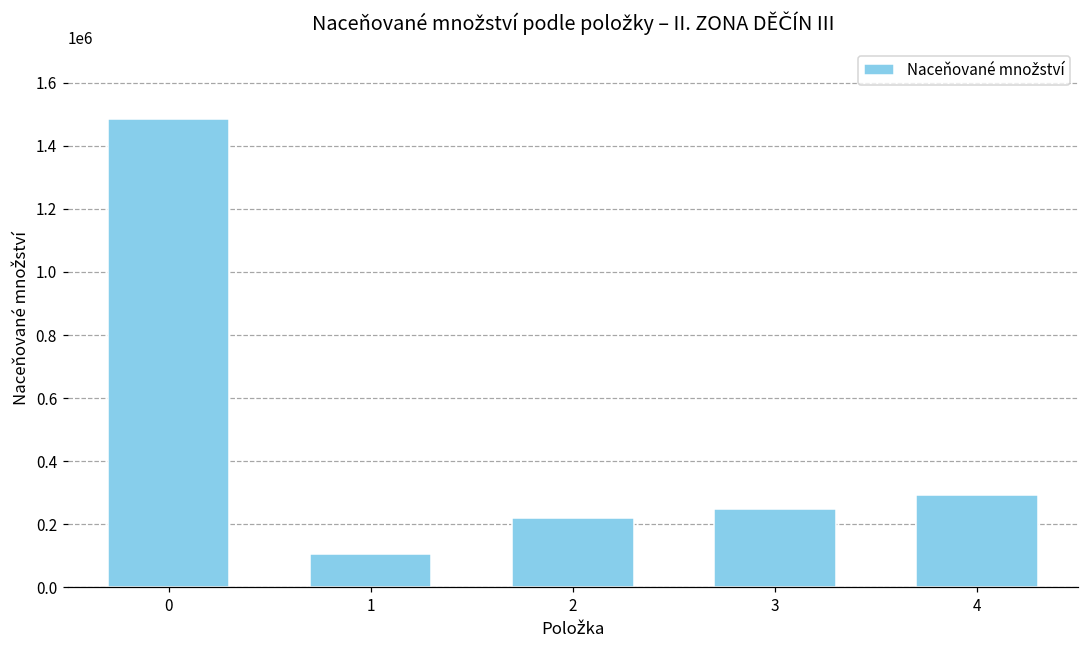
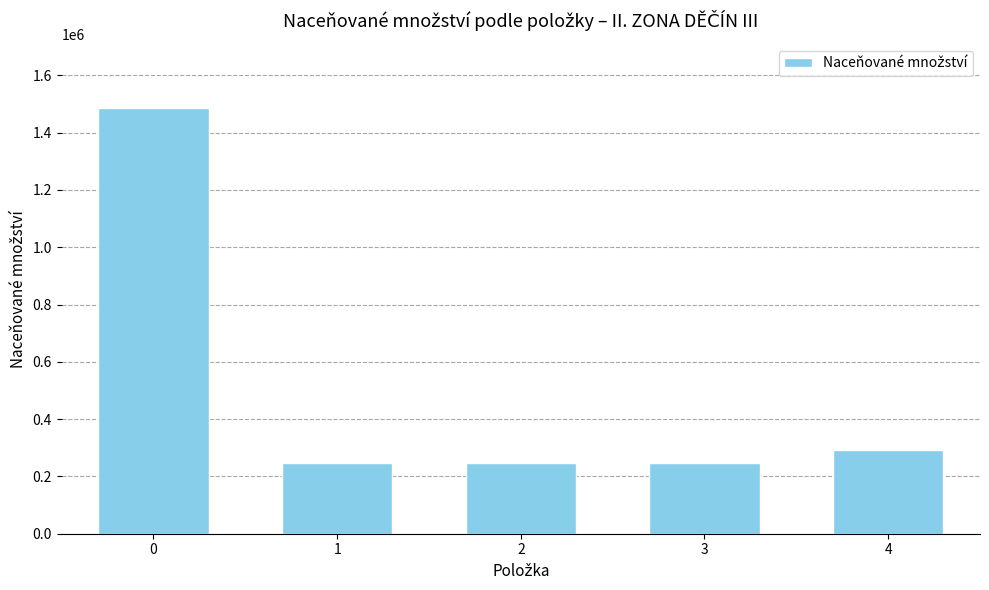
1: 110000 -> 250000
2: 220000 -> 250000
